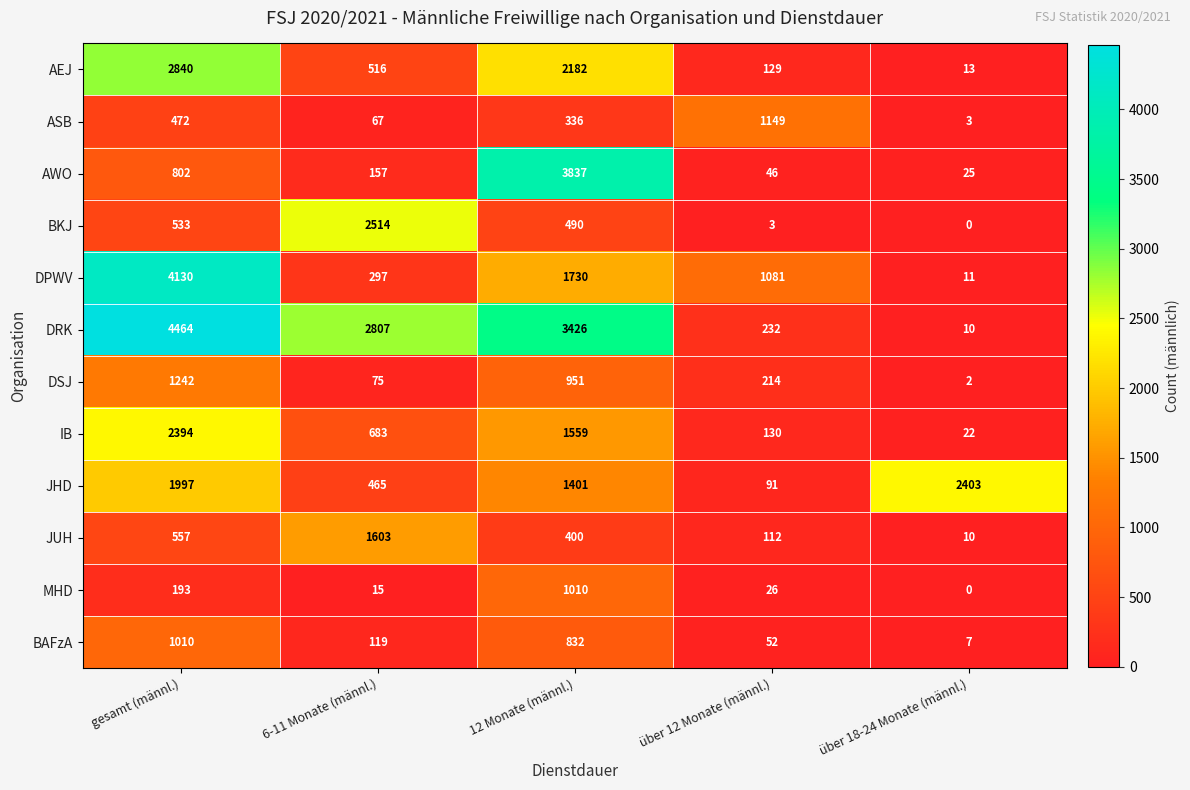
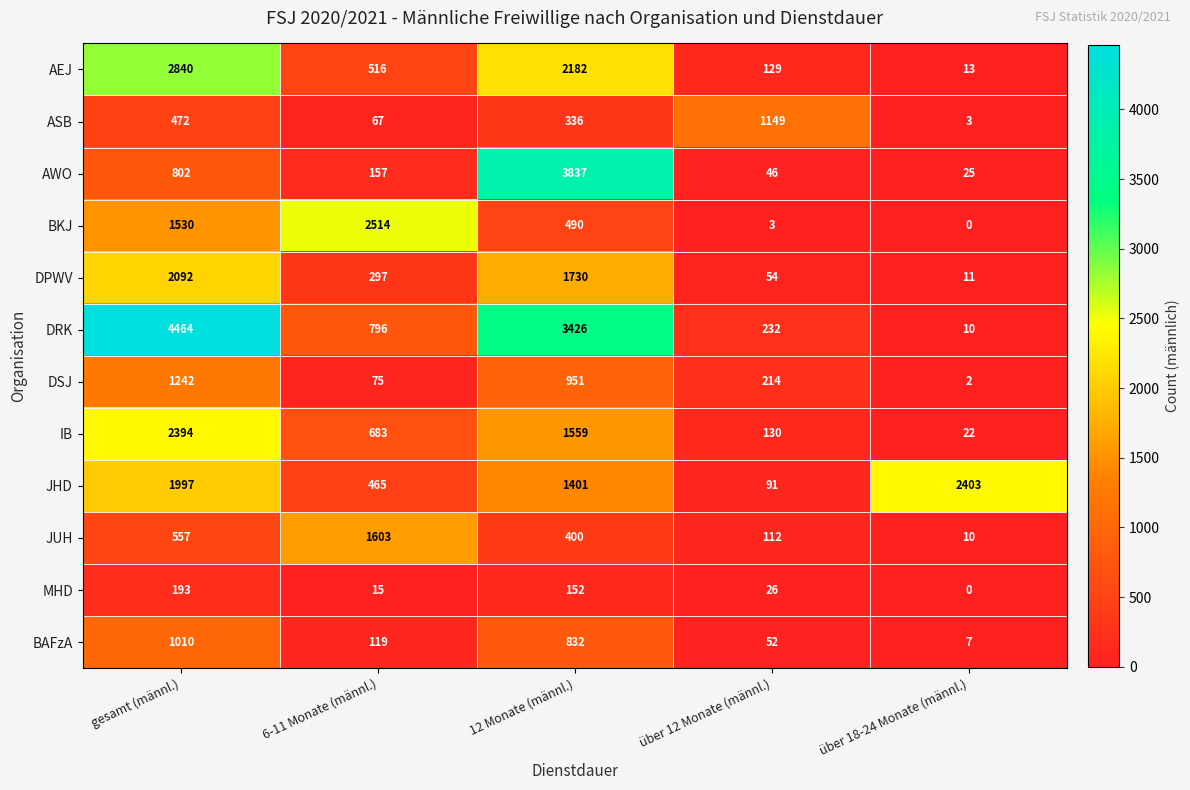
BKJ, gesamt (männl.): 533 -> 1530
DPWV, gesamt (männl.): 4130 -> 2092
DPWV, über 12 Monate (männl.): 1081 -> 54
DRK, 6-11 Monate (männl.): 2807 -> 796
MHD, 12 Monate (männl.): 1010 -> 152
